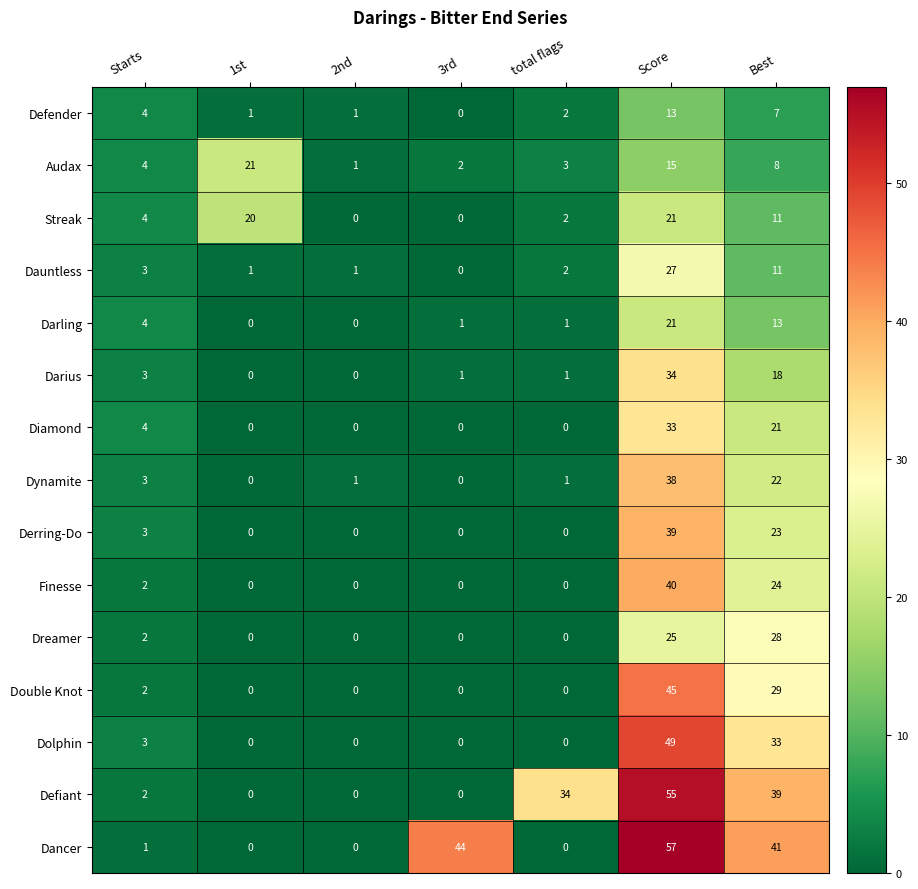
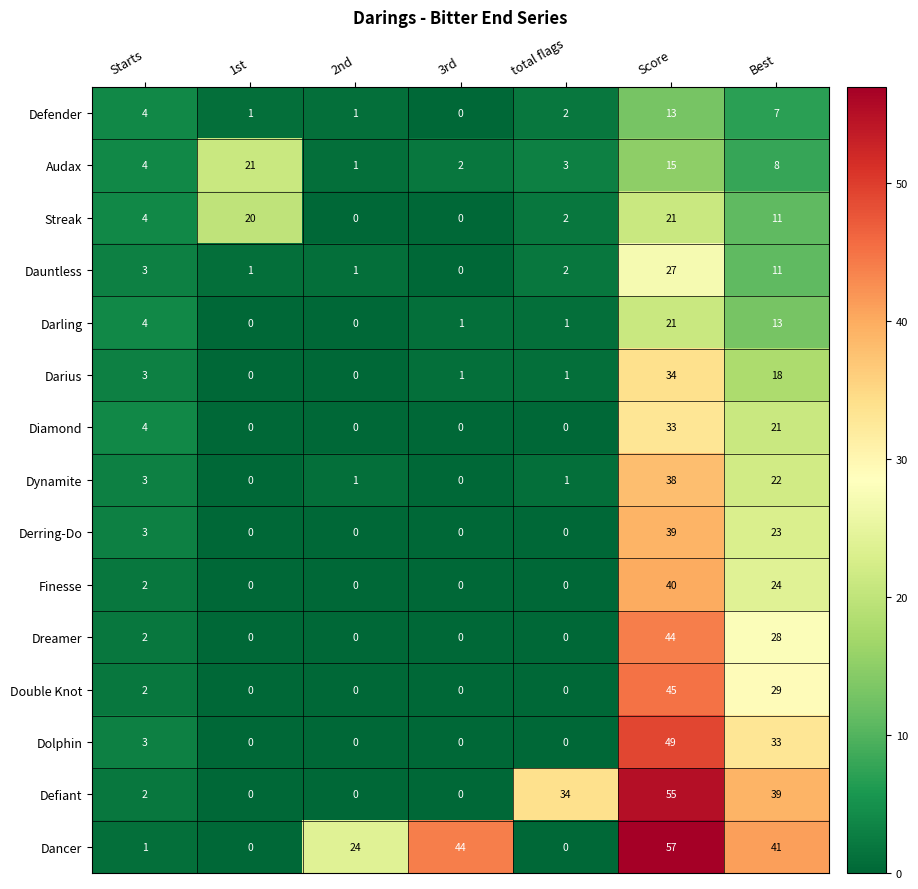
Dreamer, Score: 25 -> 44
Dancer, 2nd: 0 -> 24
